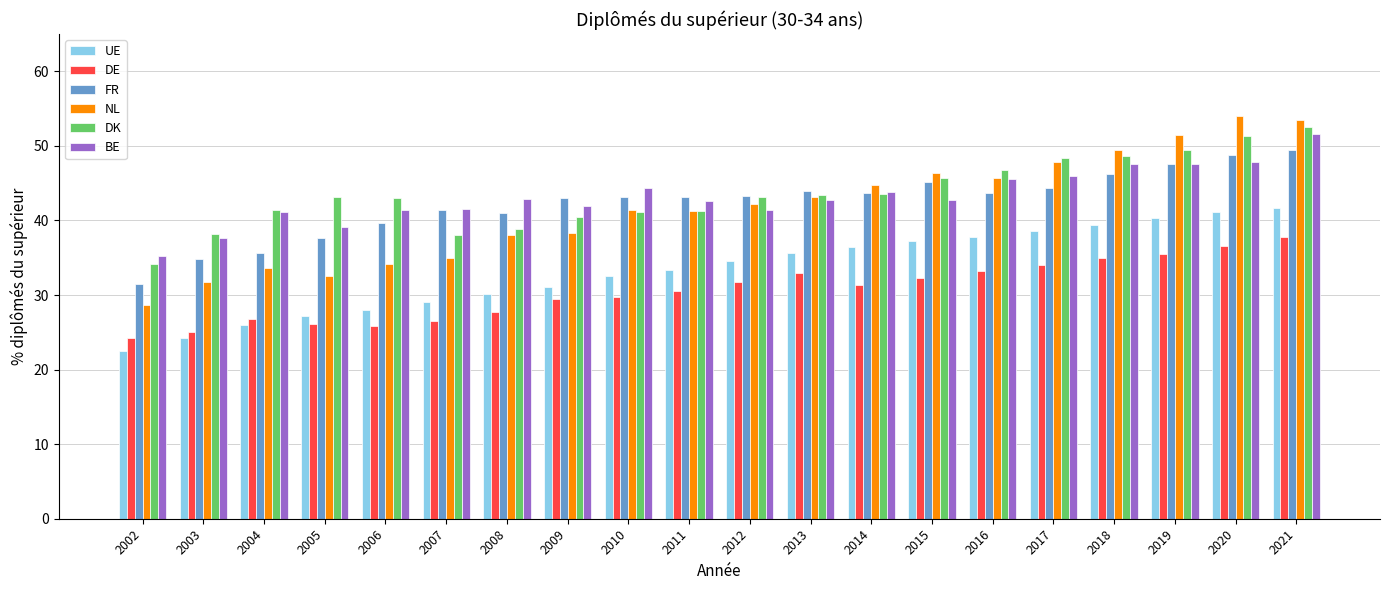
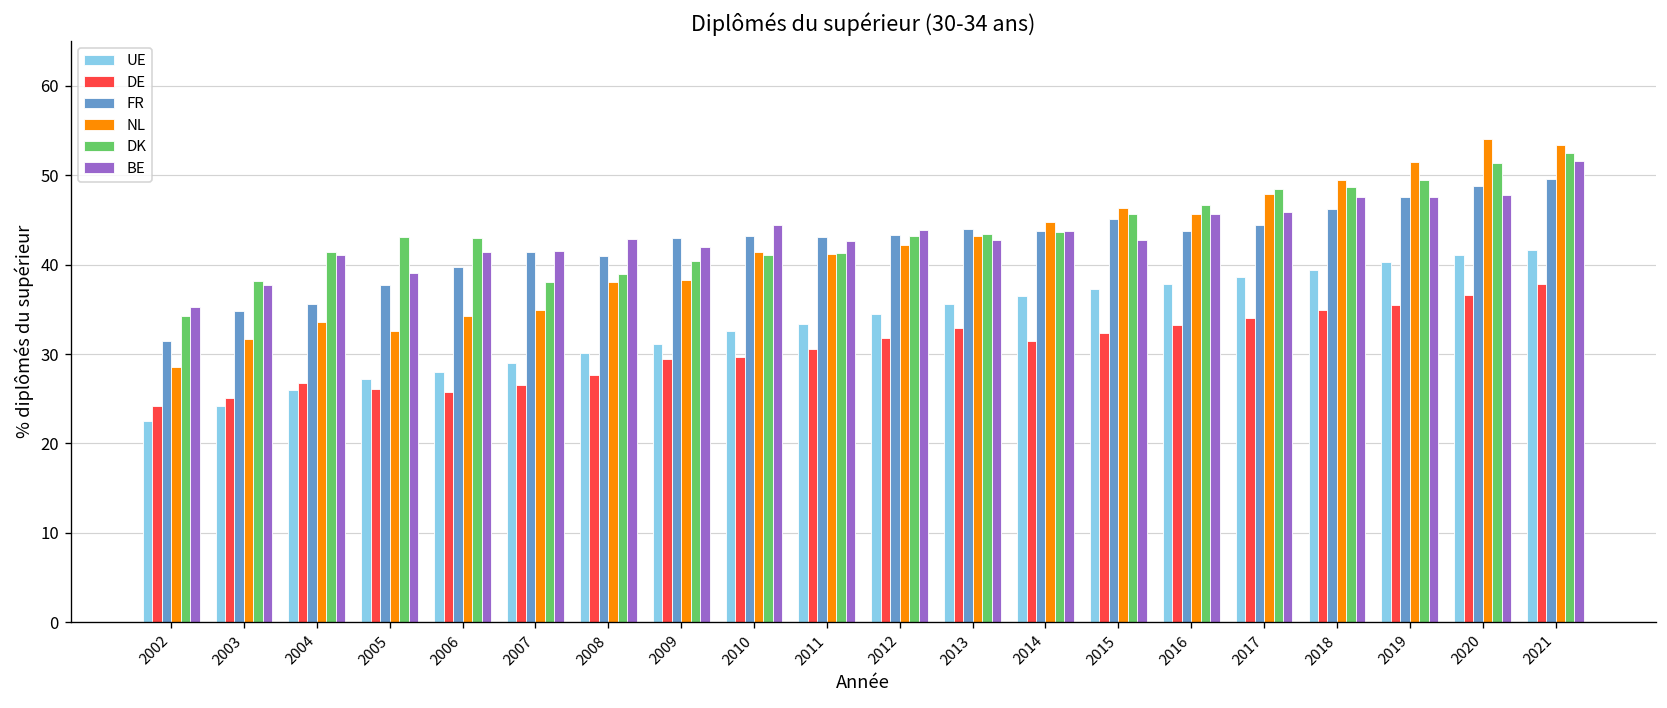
BE, 2012: 41 -> 44
